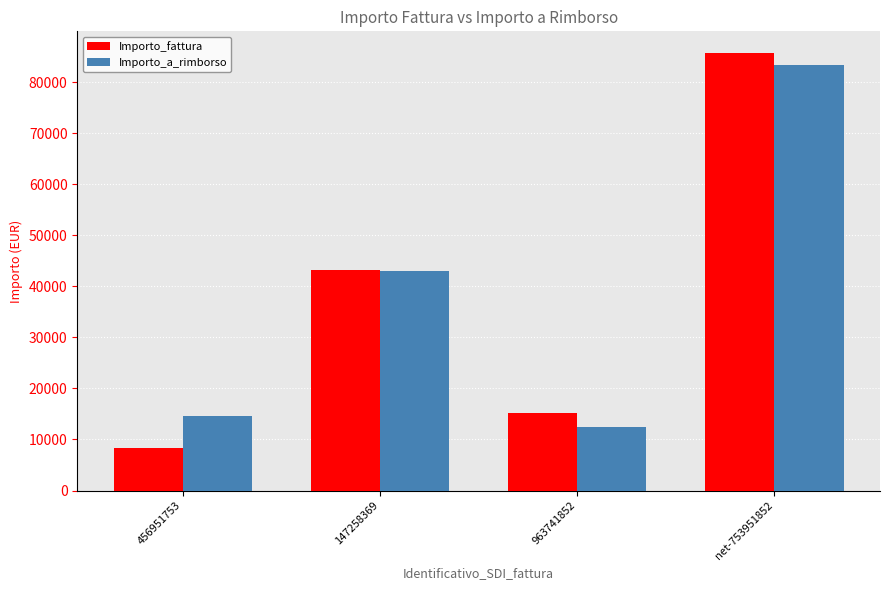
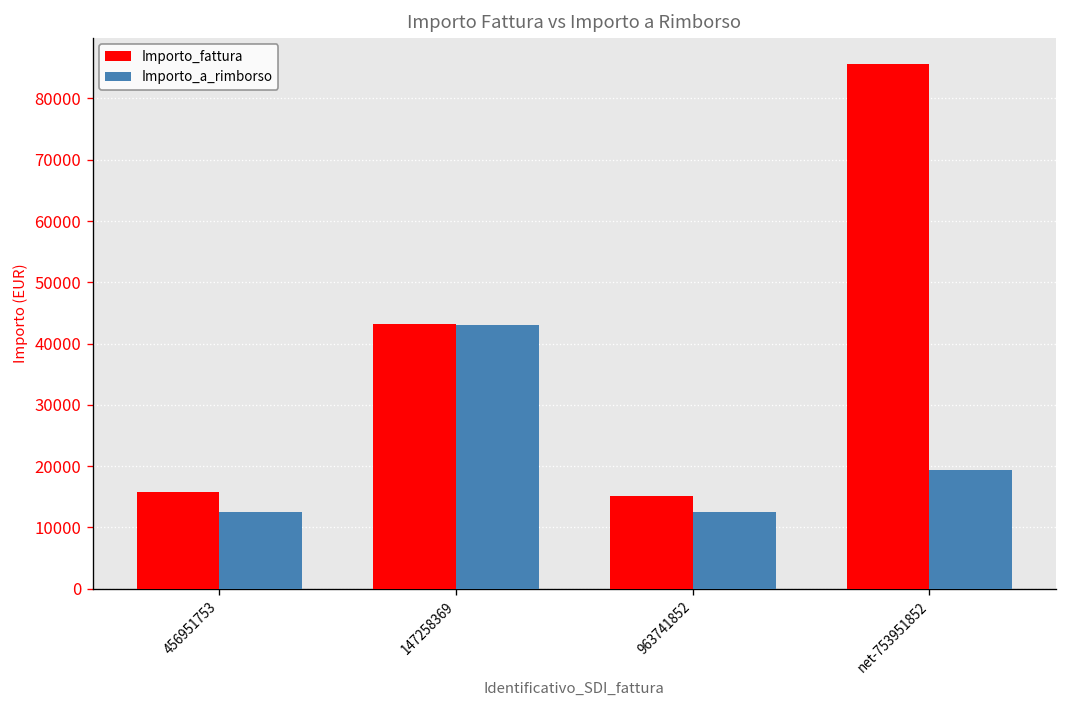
Importo_fattura, 456951753: 8000 -> 16000
Importo_a_rimborso, 456951753: 15000 -> 13000
Importo_a_rimborso, net-753951852: 83000 -> 19000
